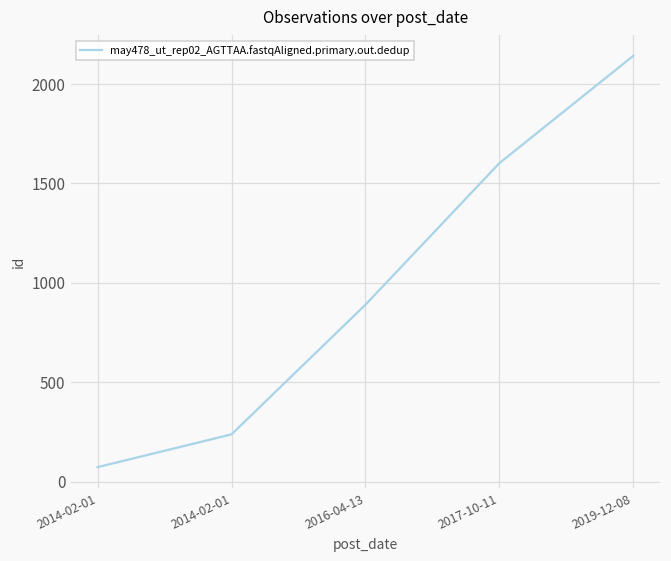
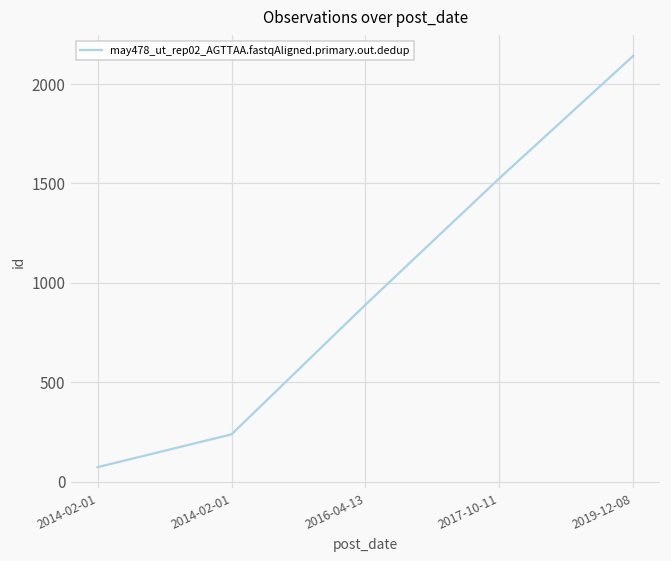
2017-10-11: 1600 -> 1530
